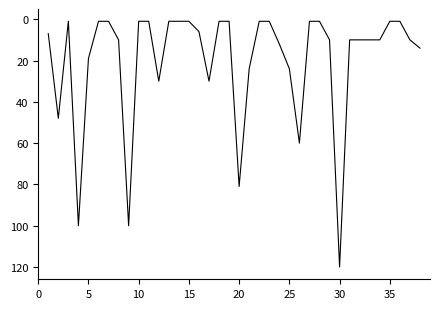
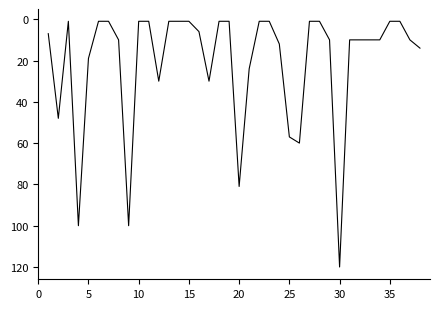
25: 24 -> 57
